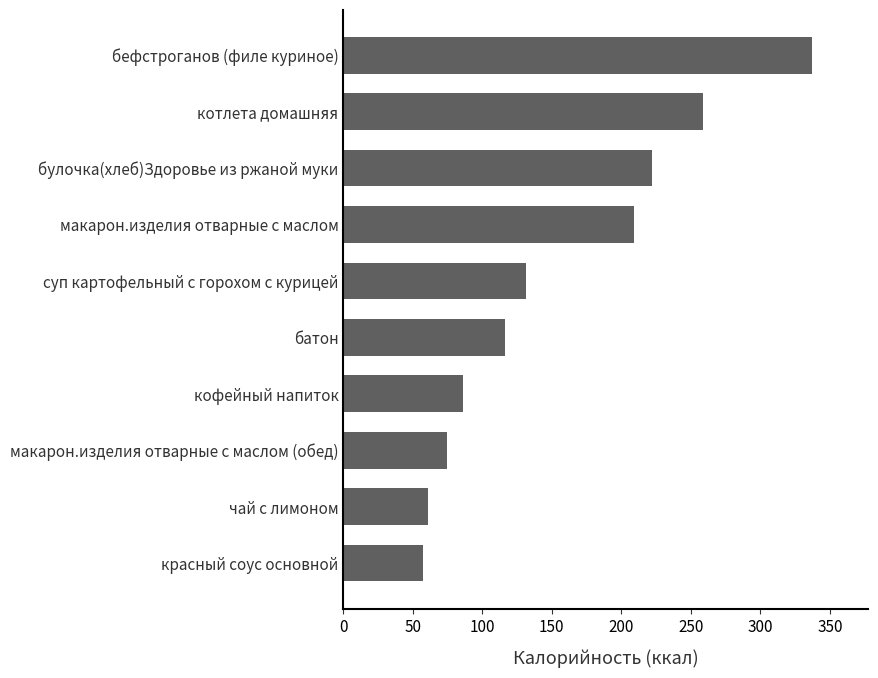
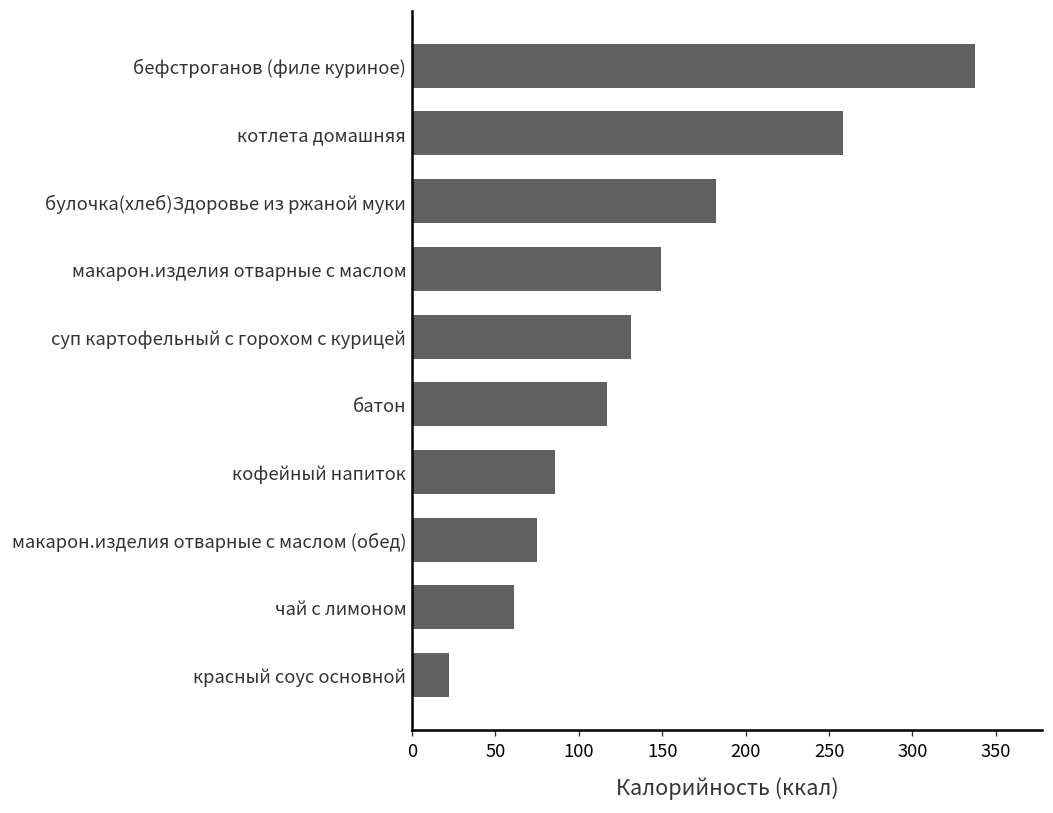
булочка(хлеб)Здоровье из ржаной муки: 222 -> 182
макарон.изделия отварные с маслом: 209 -> 149
красный соус основной: 57 -> 22
